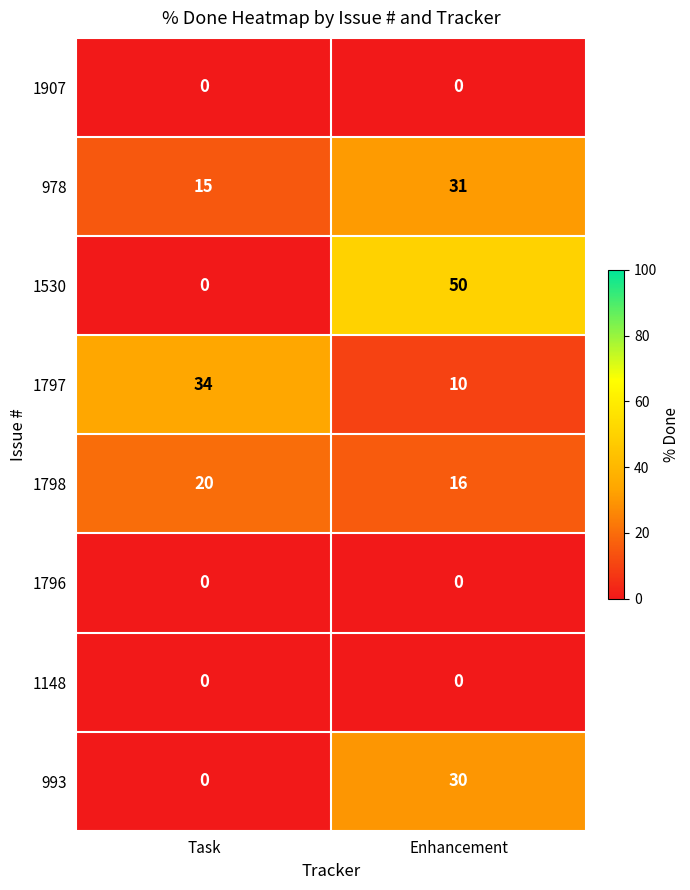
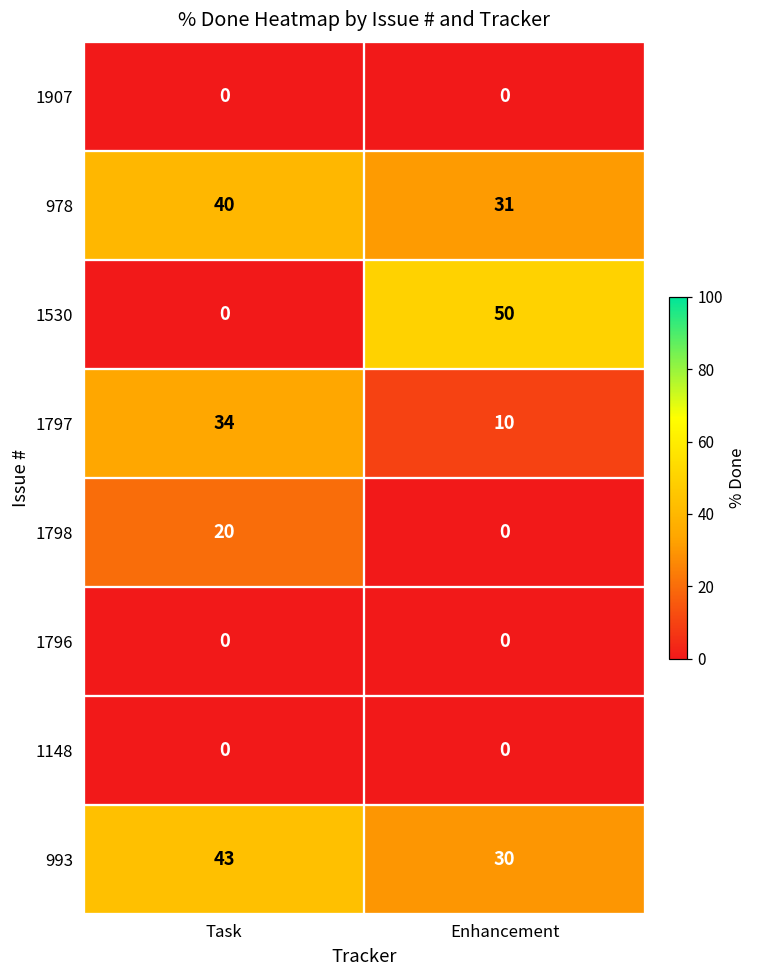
978, Task: 15 -> 40
1798, Enhancement: 16 -> 0
993, Task: 0 -> 43
